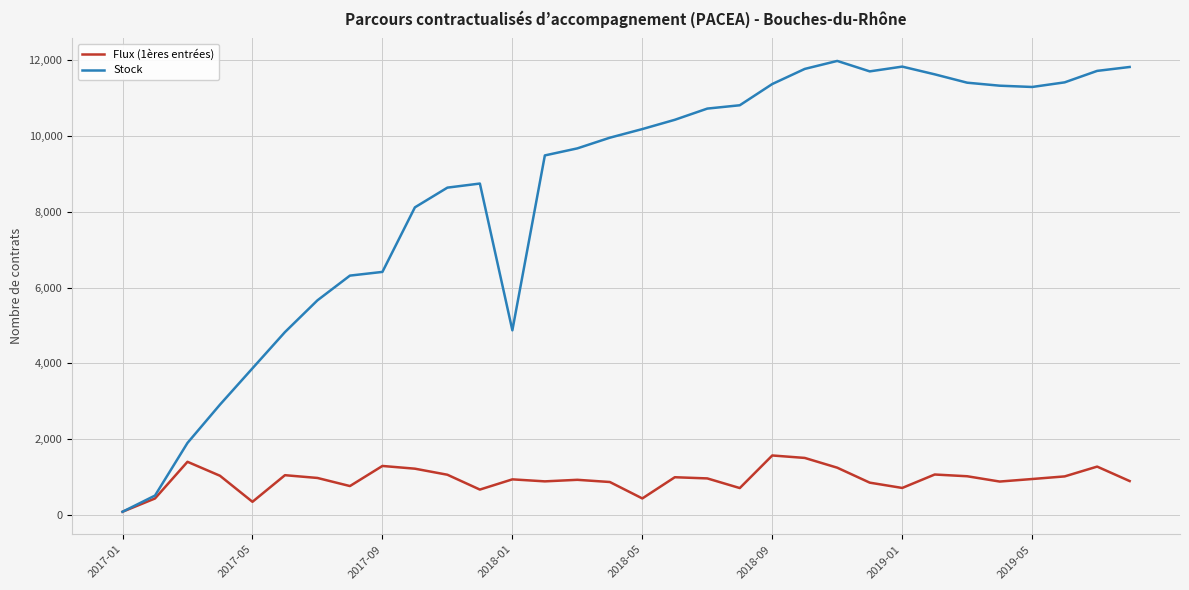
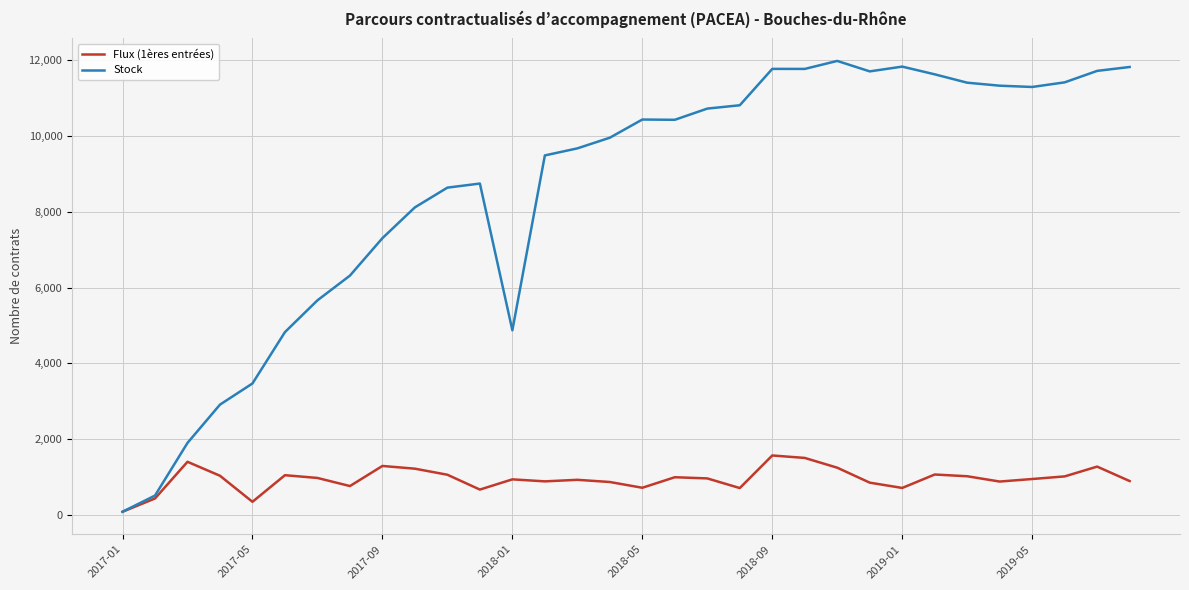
Stock, 2017-05: 3,900 -> 3,500
Stock, 2017-09: 6,400 -> 7,300
Flux (1ères entrées), 2018-05: 400 -> 700
Stock, 2018-05: 10,200 -> 10,400
Stock, 2018-09: 11,400 -> 11,800
